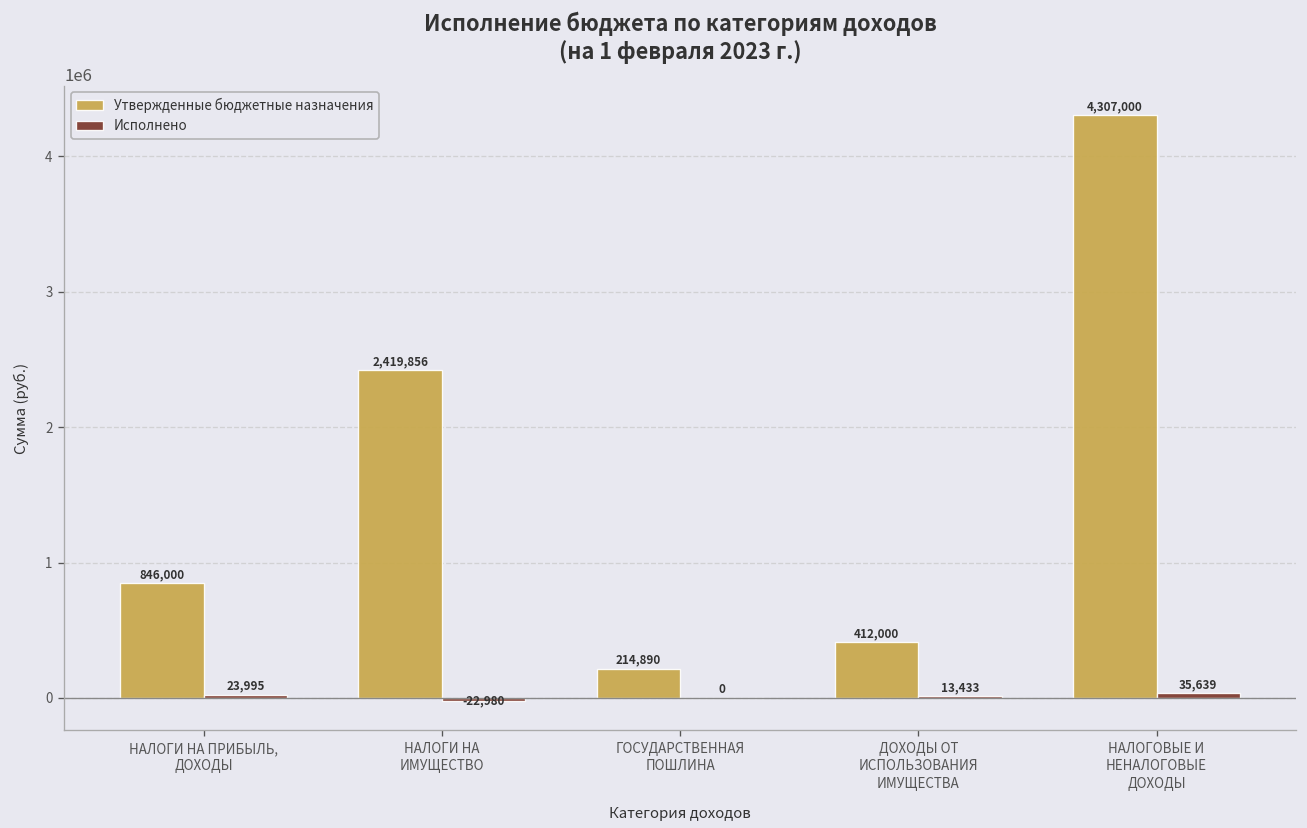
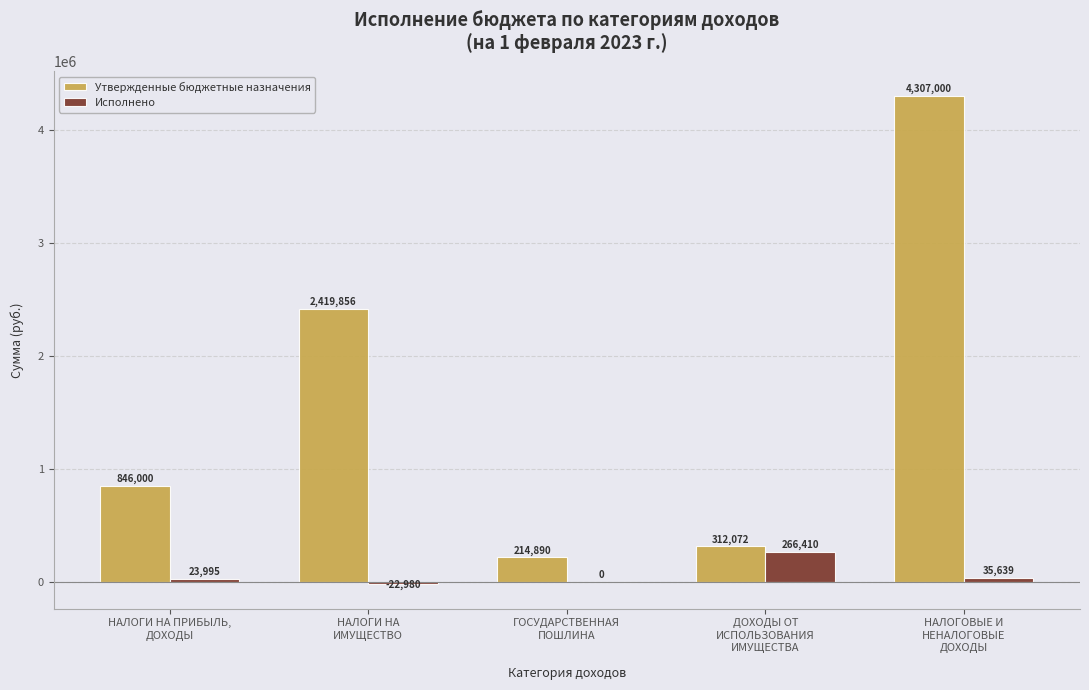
Утвержденные бюджетные назначения, ДОХОДЫ ОТ ИСПОЛЬЗОВАНИЯ ИМУЩЕСТВА: 412,000 -> 312,072
Исполнено, ДОХОДЫ ОТ ИСПОЛЬЗОВАНИЯ ИМУЩЕСТВА: 13,433 -> 266,410
